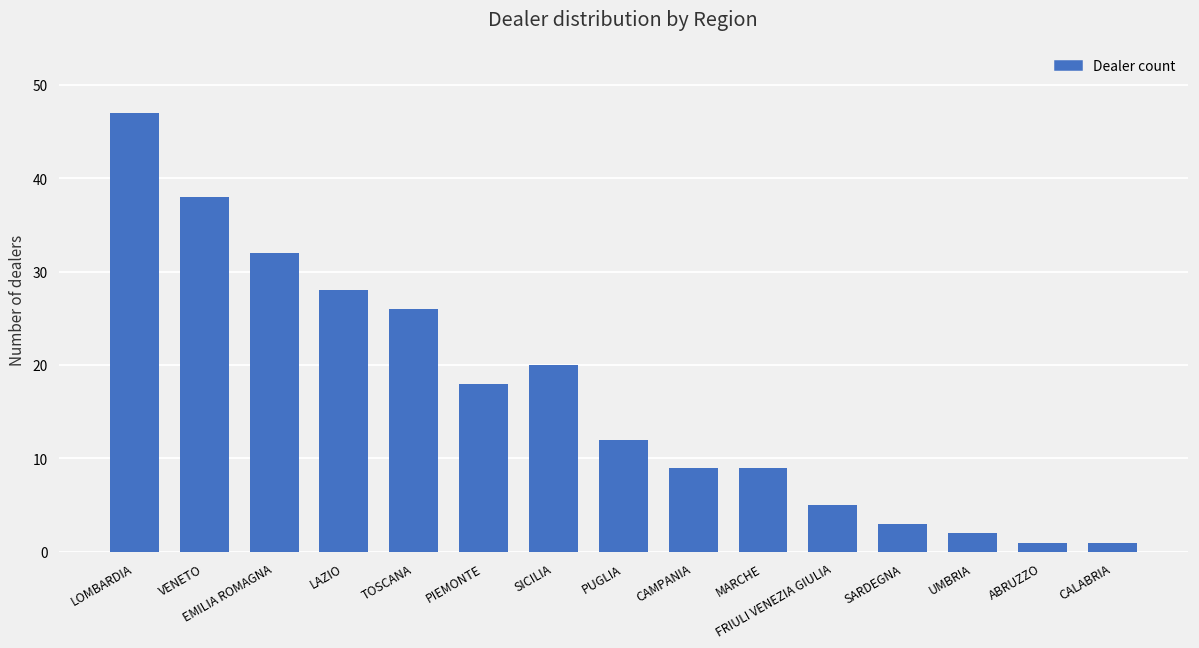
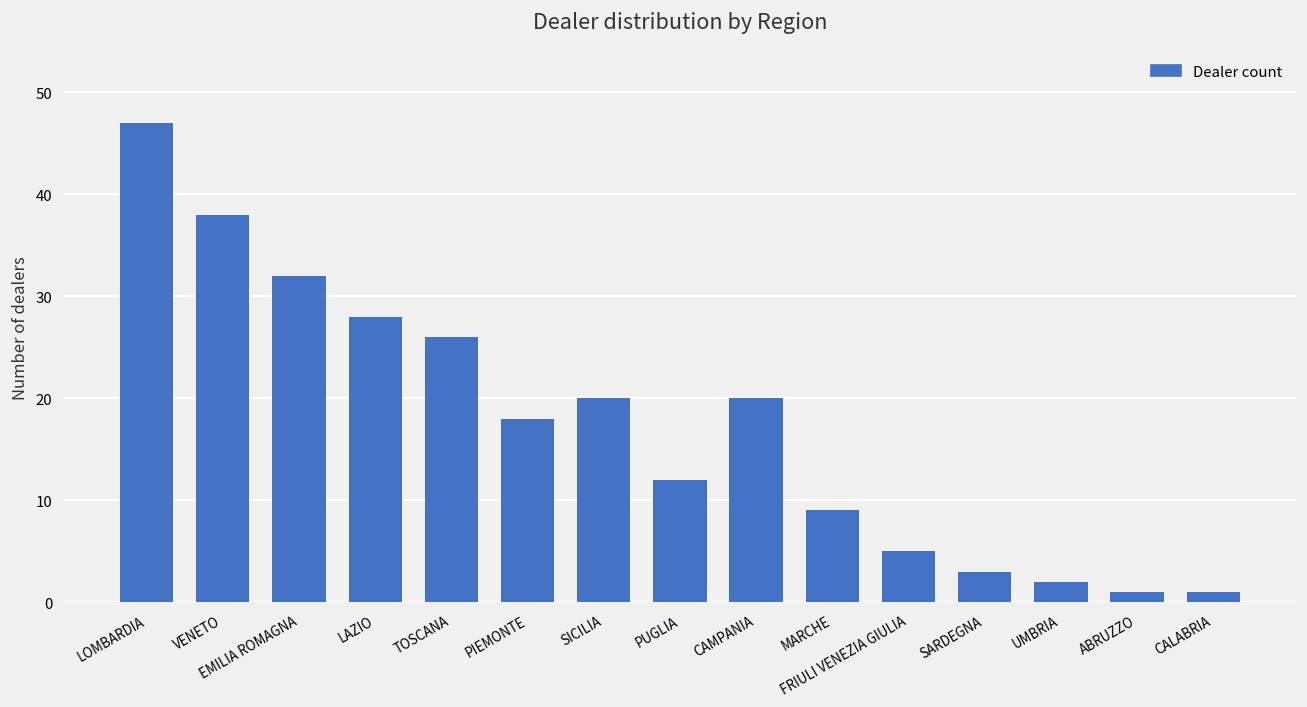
CAMPANIA: 9 -> 20
